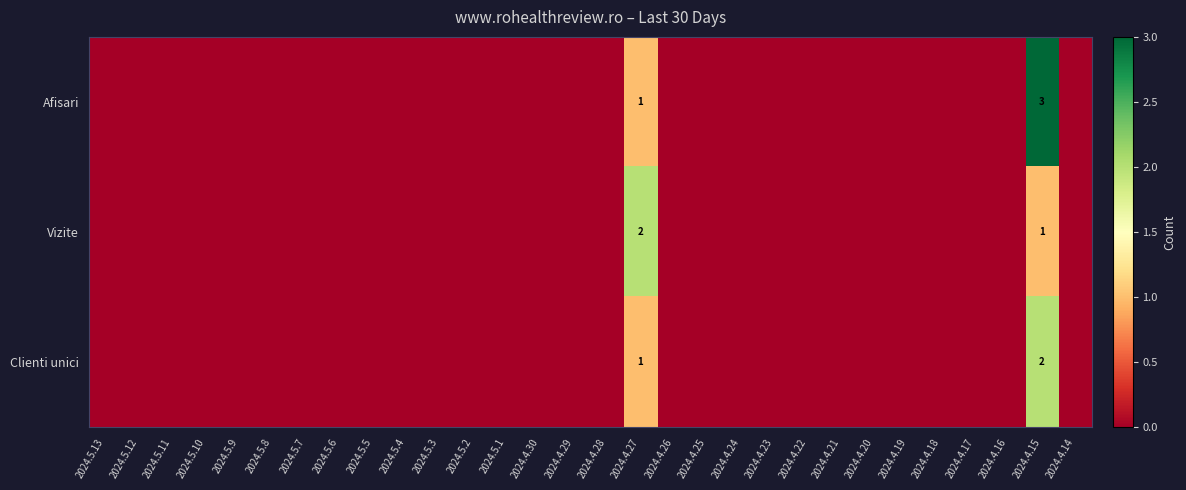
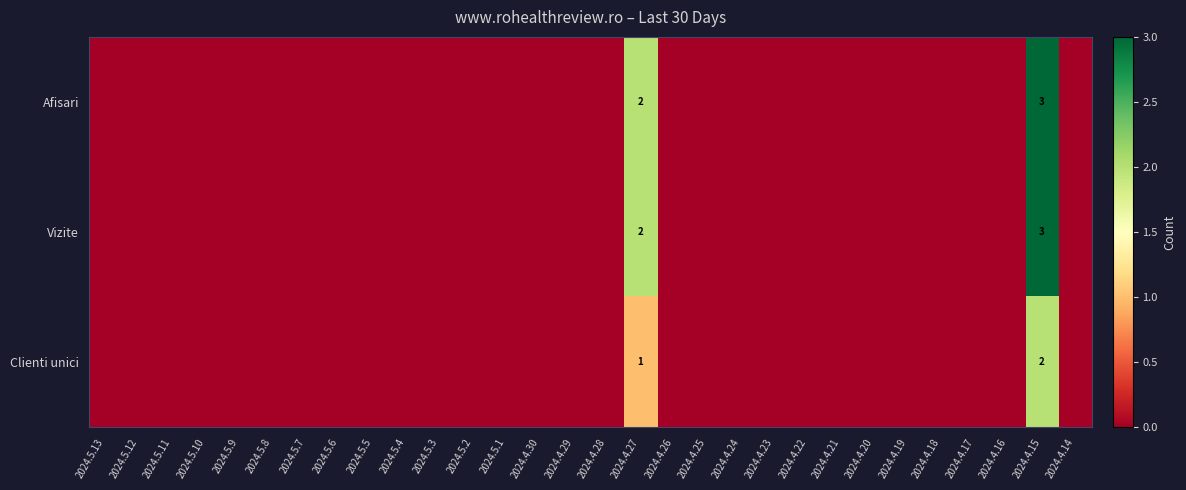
Afisari, 2024.4.27: 1 -> 2
Vizite, 2024.4.15: 1 -> 3
